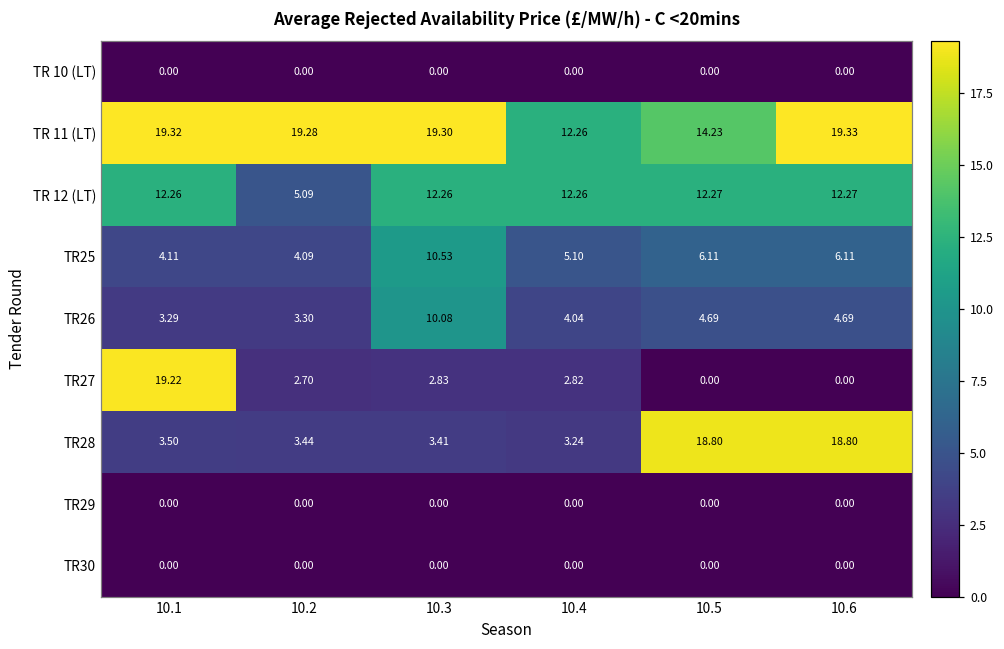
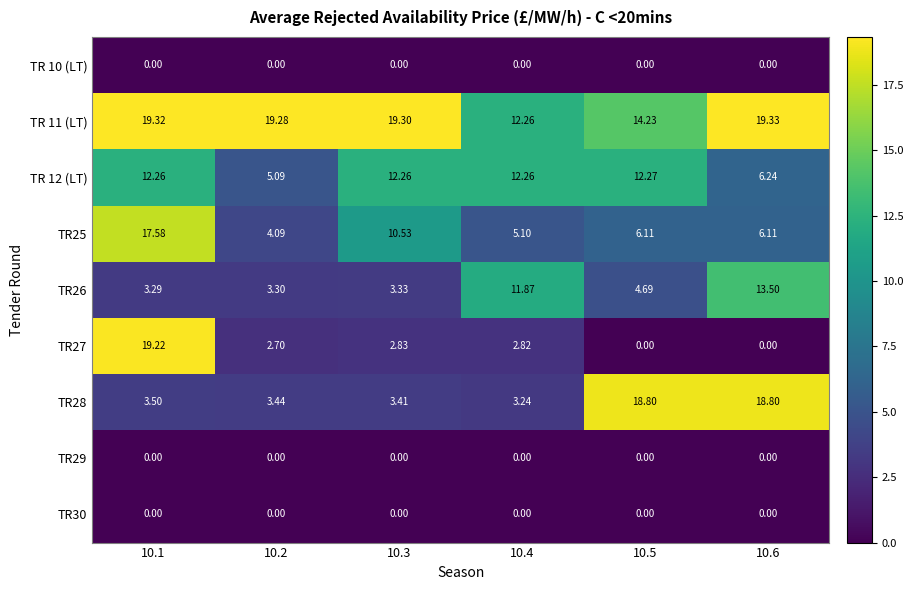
TR 12 (LT), 10.6: 12.27 -> 6.24
TR25, 10.1: 4.11 -> 17.58
TR26, 10.3: 10.08 -> 3.33
TR26, 10.4: 4.04 -> 11.87
TR26, 10.6: 4.69 -> 13.50
